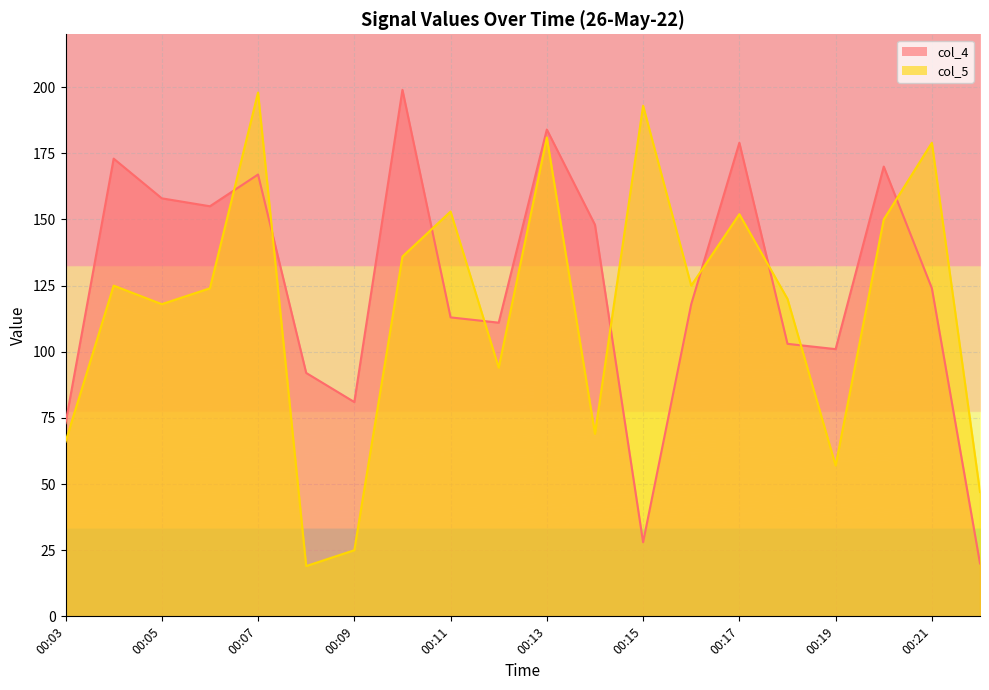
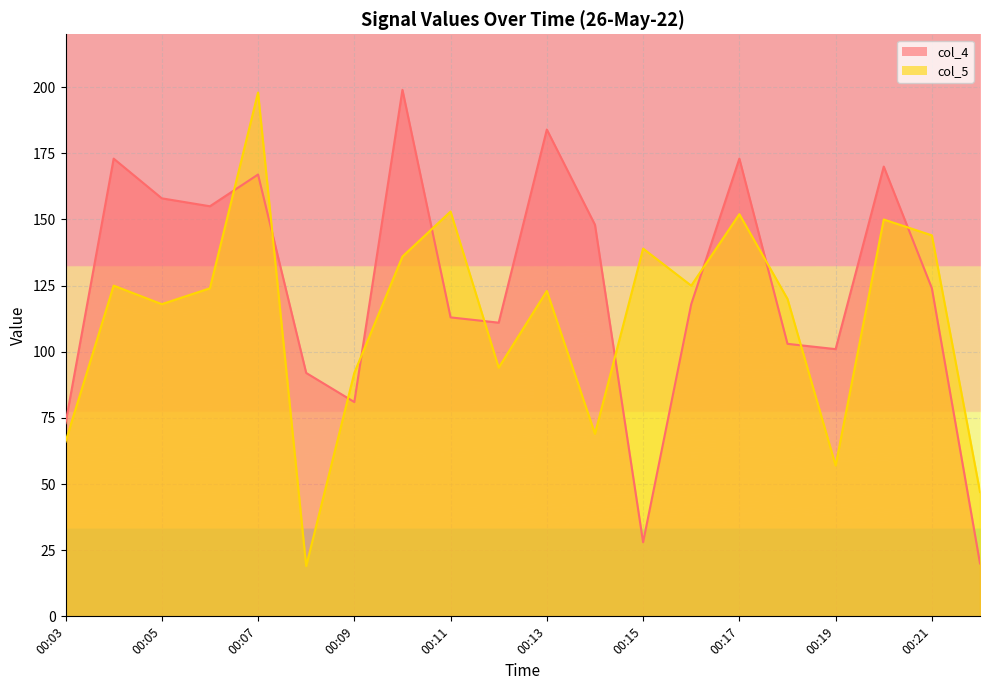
col_5, 00:09: 25 -> 92
col_5, 00:13: 181 -> 123
col_5, 00:15: 193 -> 139
col_4, 00:17: 179 -> 173
col_5, 00:21: 179 -> 144
